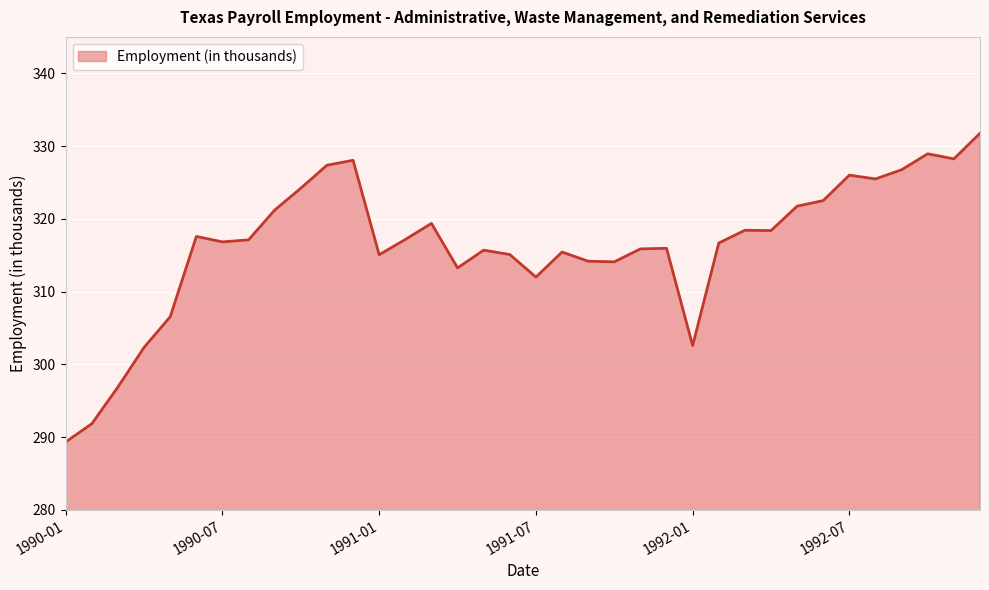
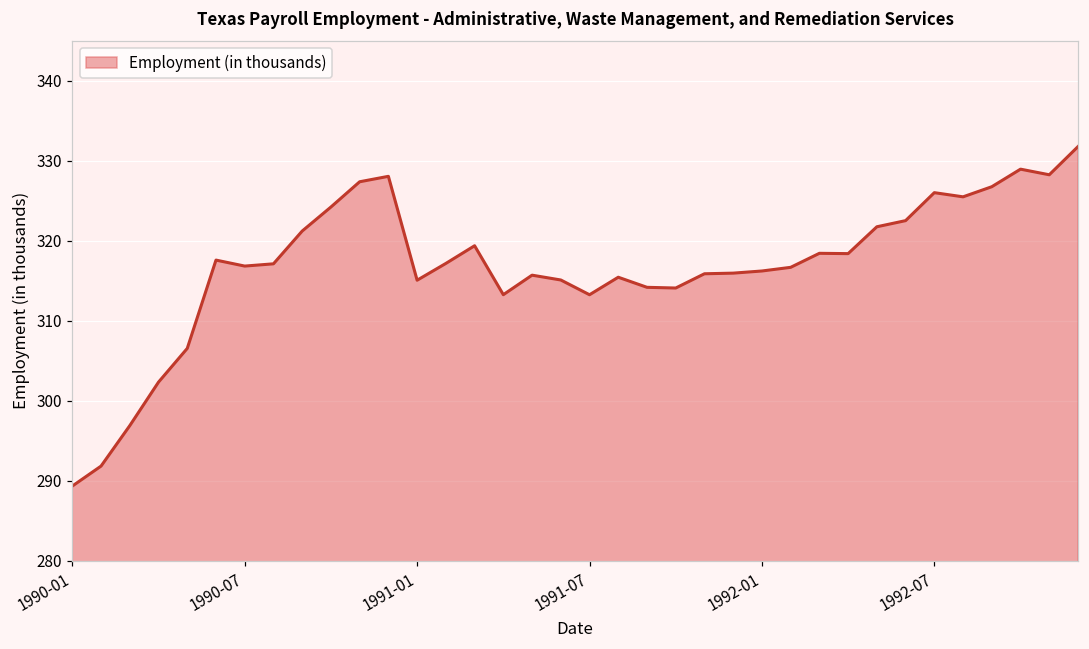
1991-07: 312 -> 313
1992-01: 303 -> 316
